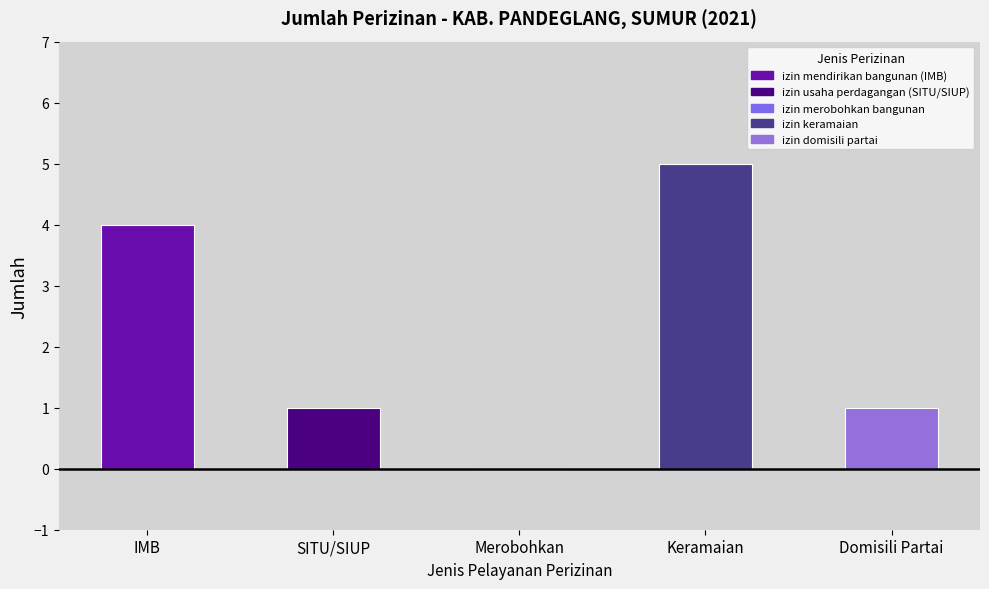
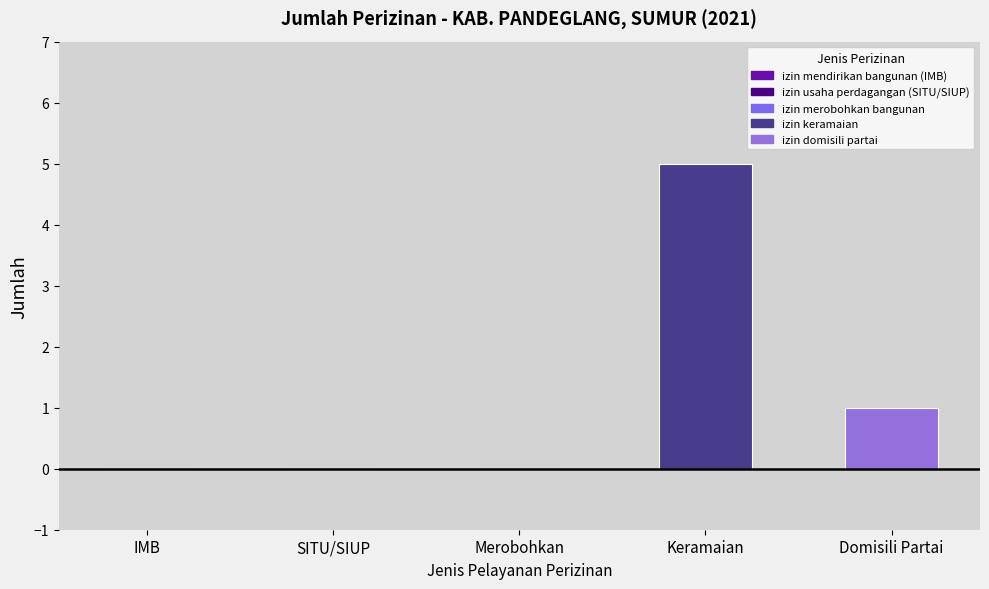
IMB: 4 -> 0
SITU/SIUP: 1 -> 0
